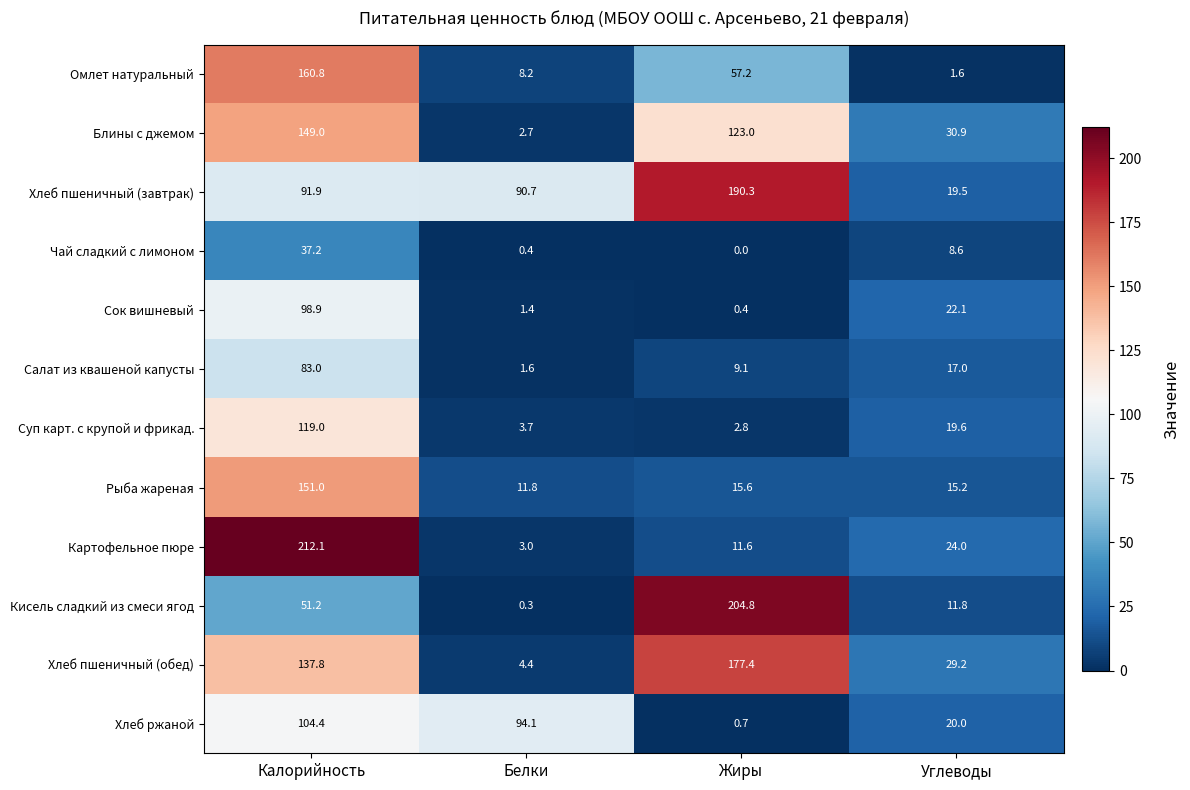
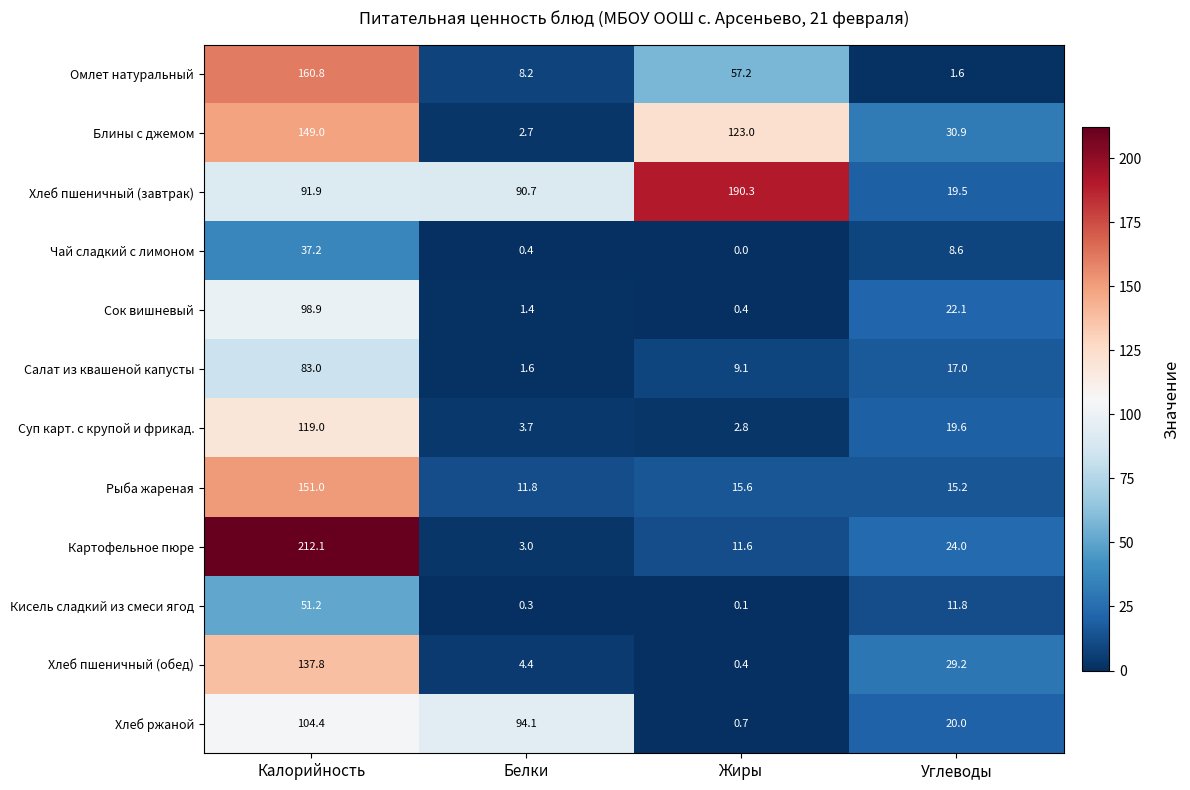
Кисель сладкий из смеси ягод, Жиры: 204.8 -> 0.1
Хлеб пшеничный (обед), Жиры: 177.4 -> 0.4
